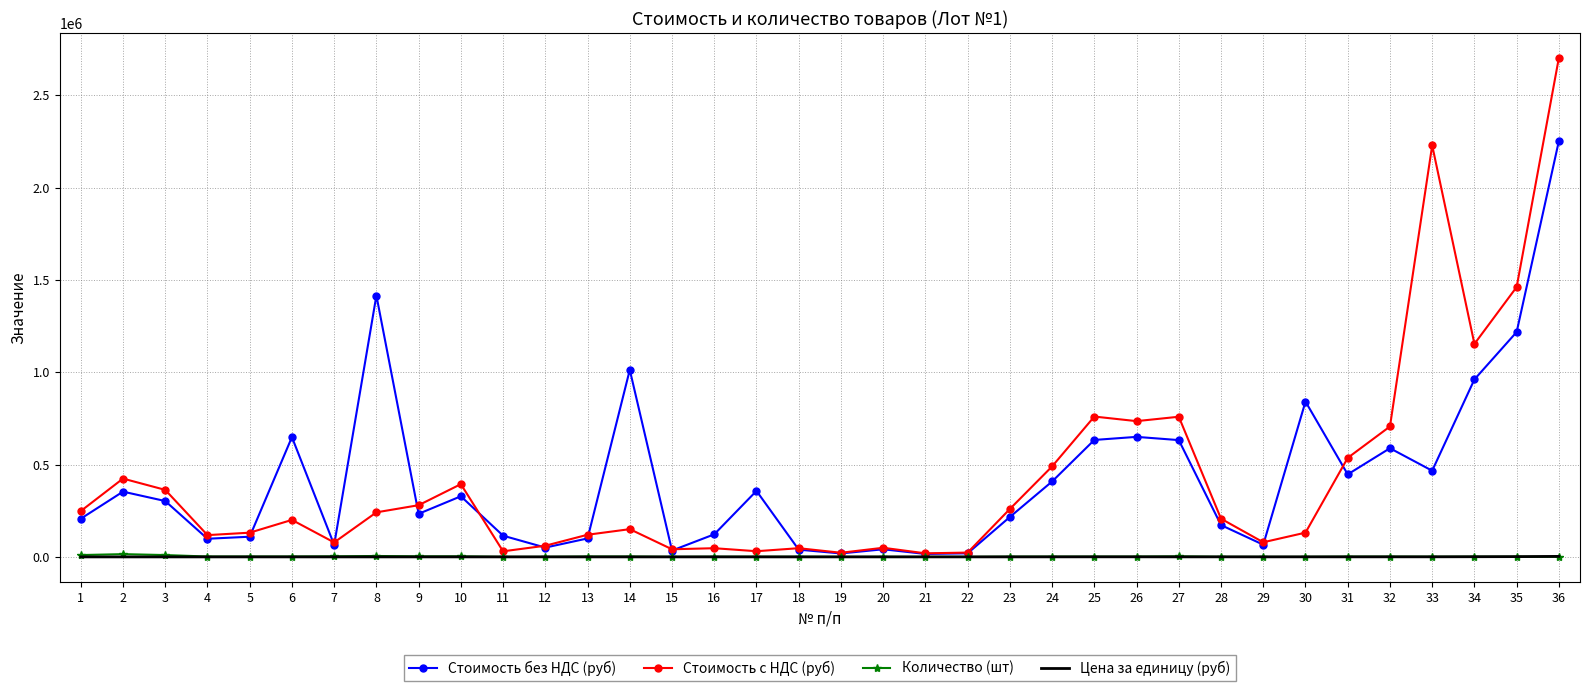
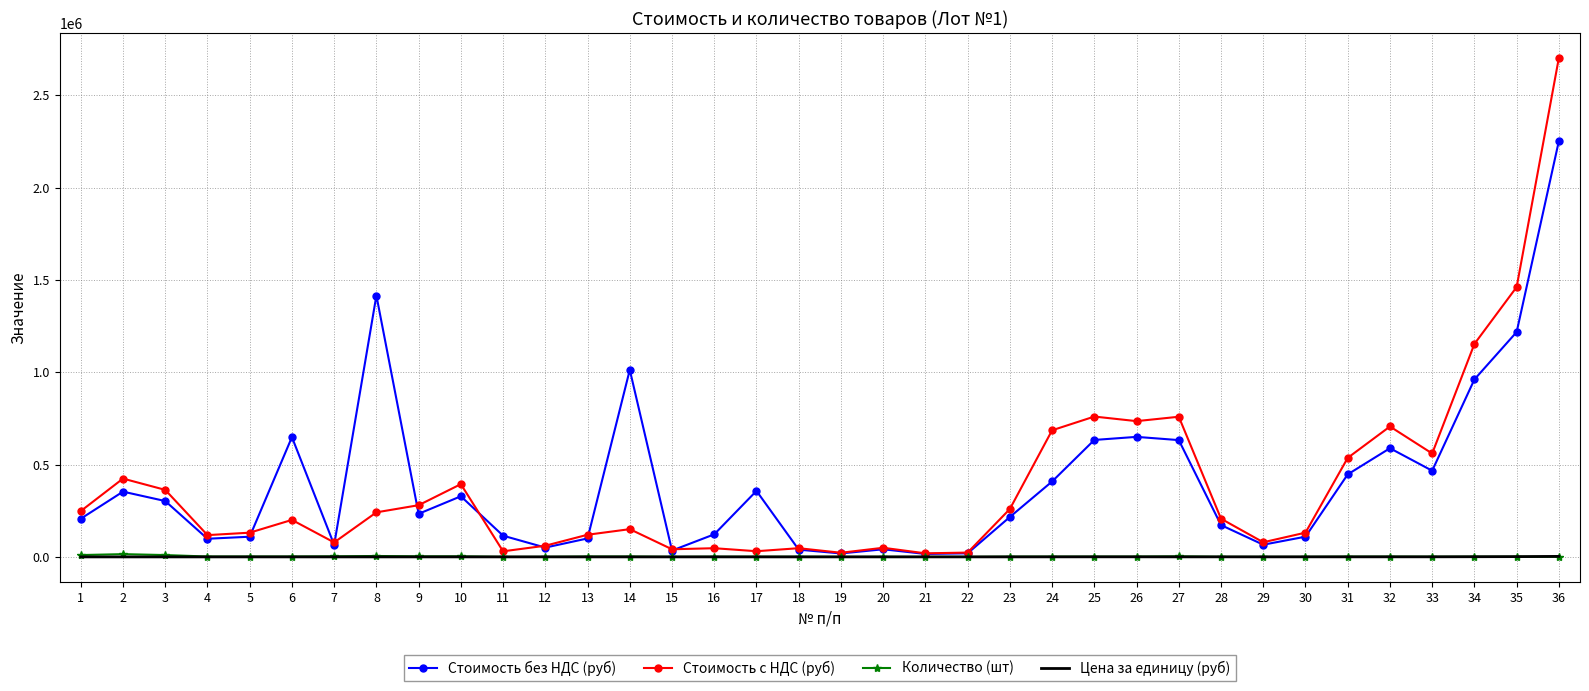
Стоимость с НДС (руб), 24: 490000 -> 690000
Стоимость без НДС (руб), 30: 840000 -> 110000
Стоимость с НДС (руб), 33: 2230000 -> 560000
